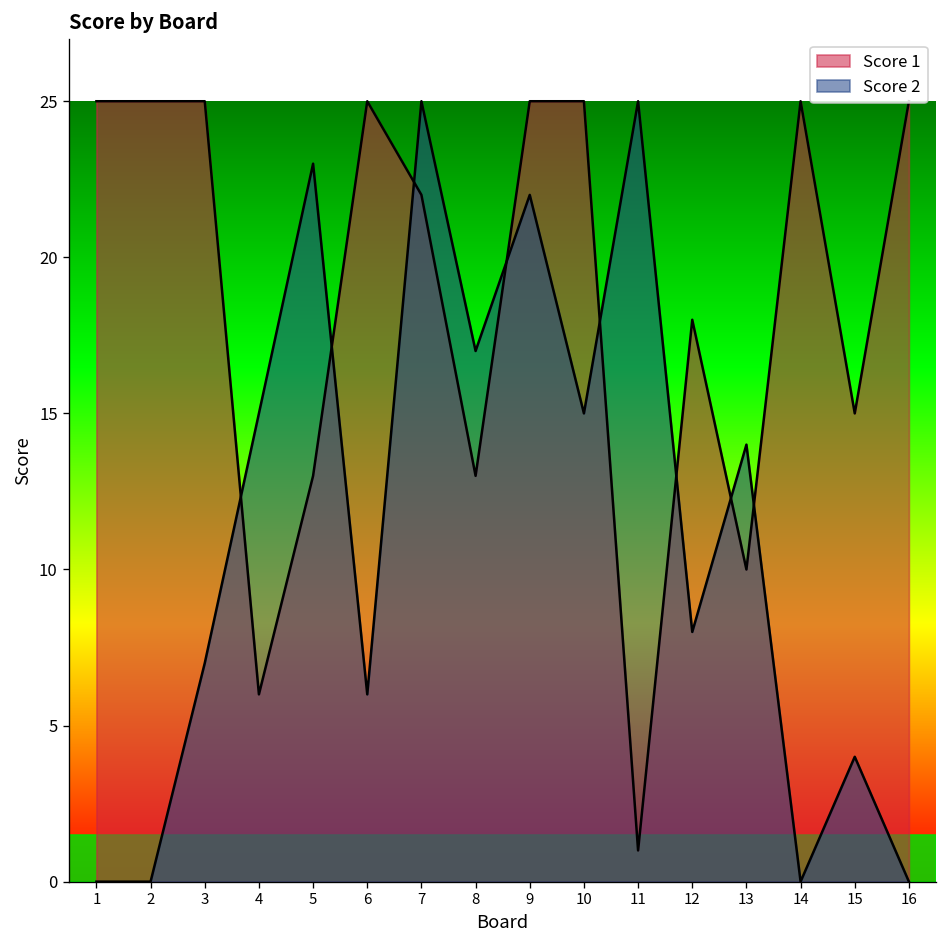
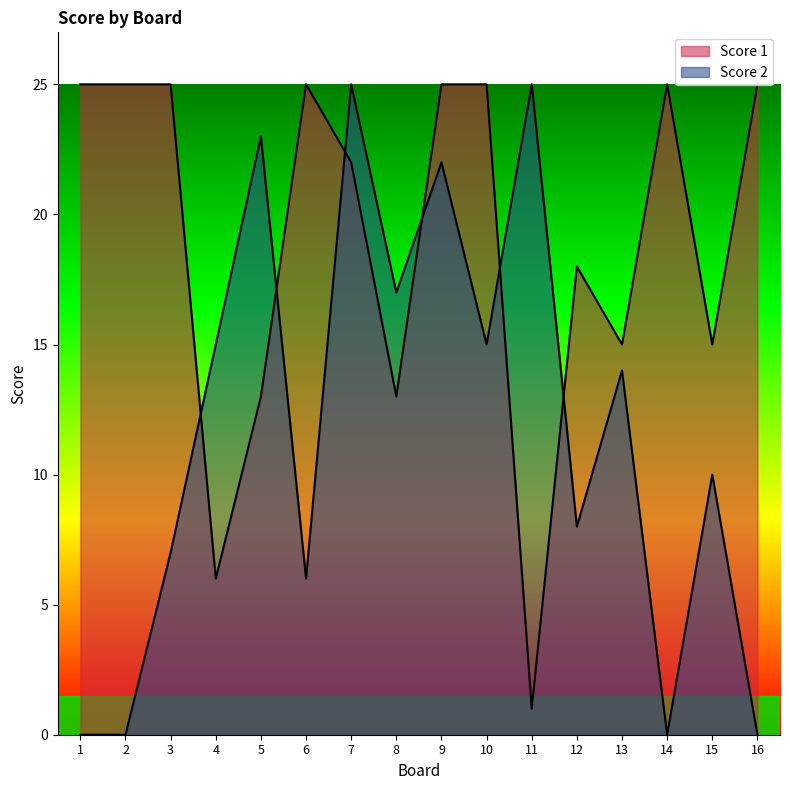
Score 1, 13: 10 -> 15
Score 2, 15: 4 -> 10
